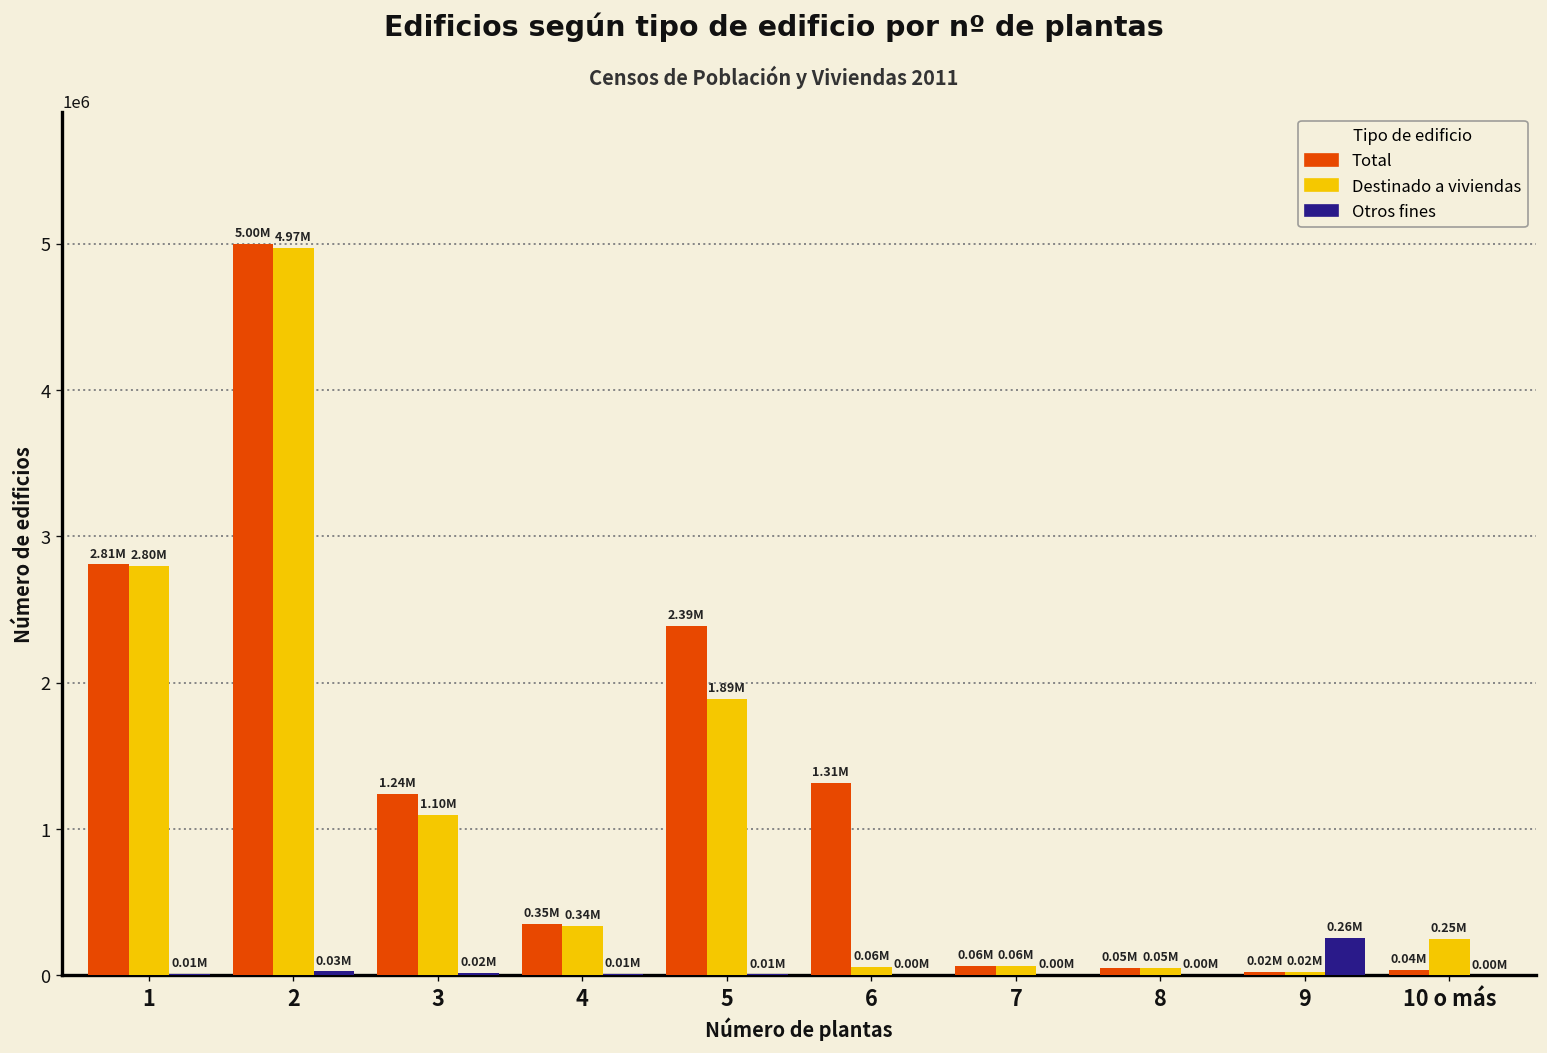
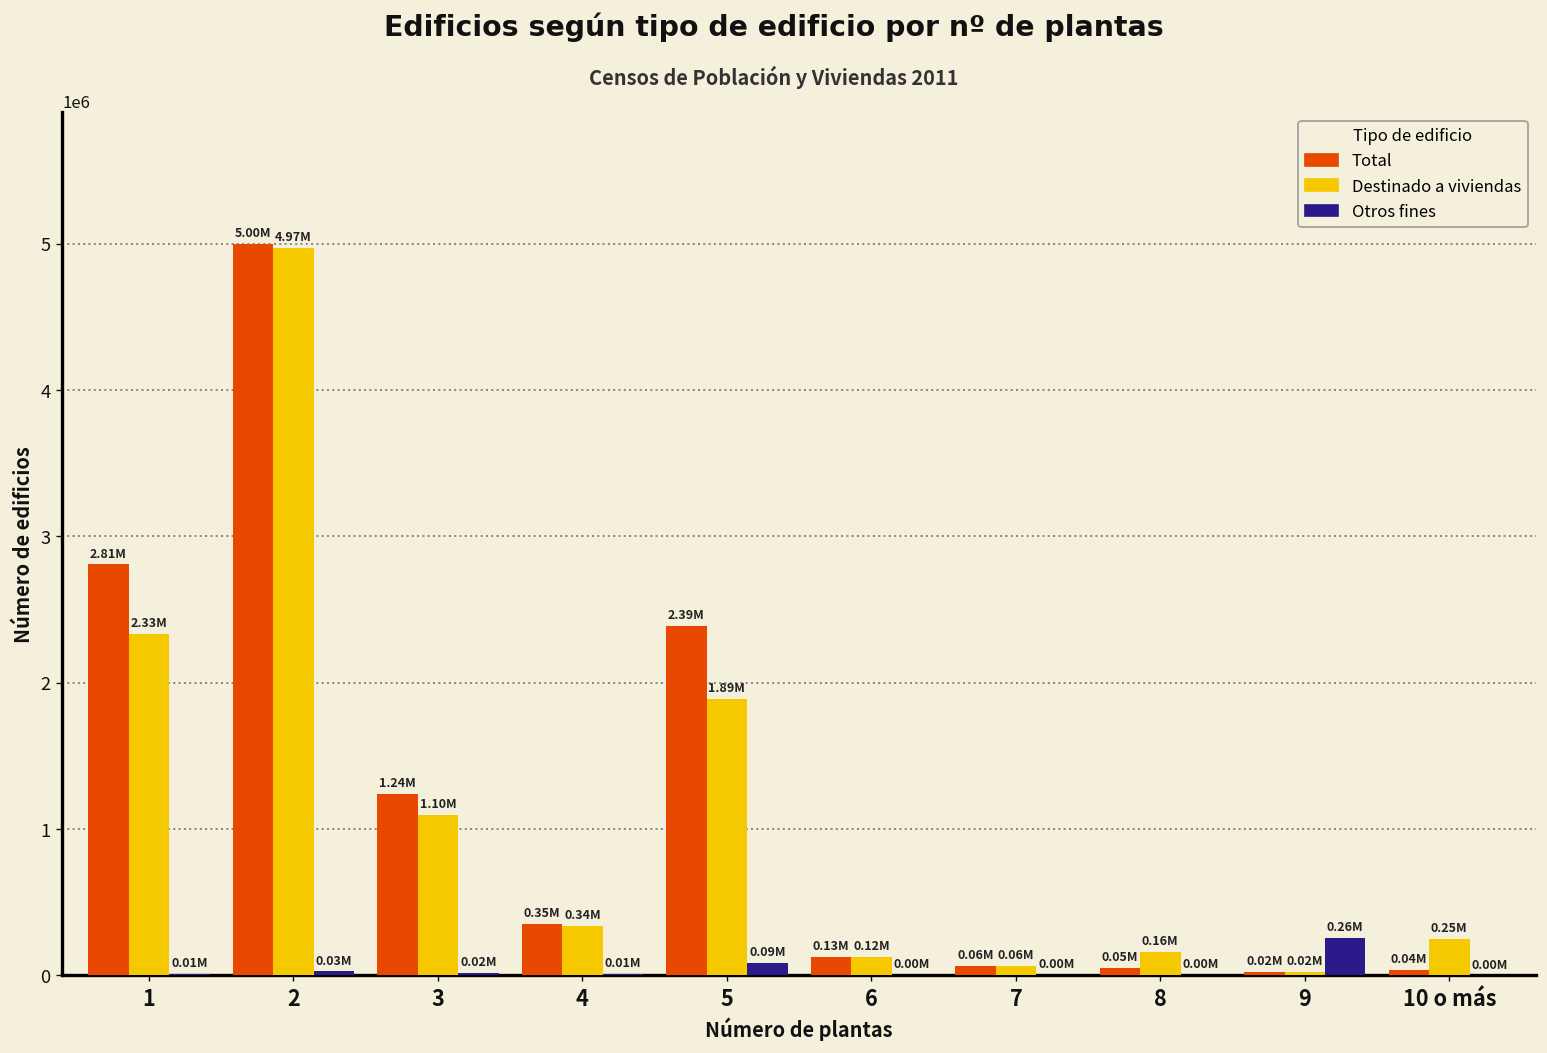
Destinado a viviendas, 1: 2.80M -> 2.33M
Otros fines, 5: 0.01M -> 0.09M
Total, 6: 1.31M -> 0.13M
Destinado a viviendas, 6: 0.06M -> 0.12M
Destinado a viviendas, 8: 0.05M -> 0.16M
